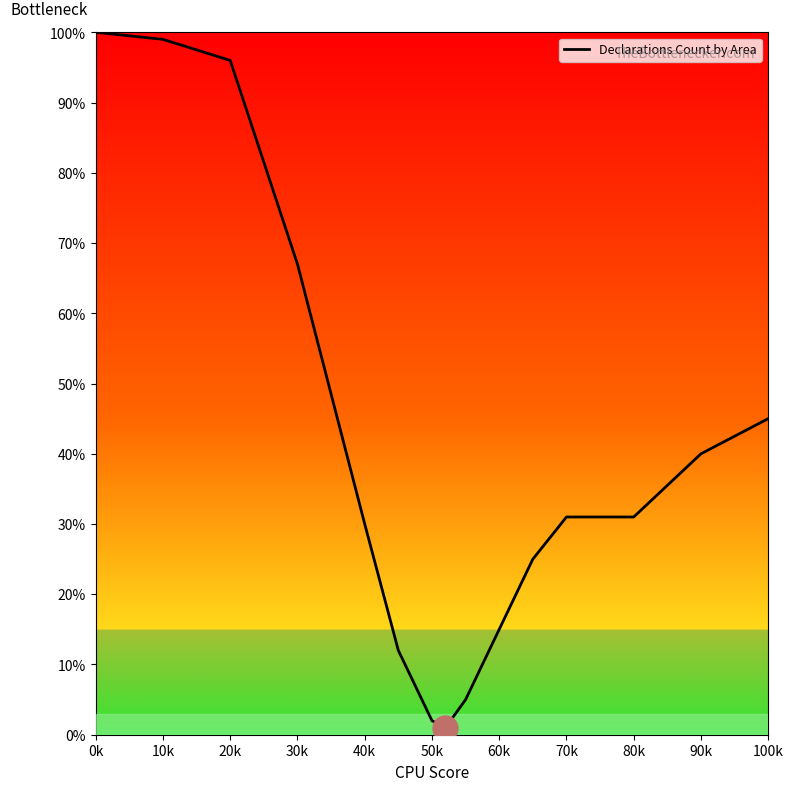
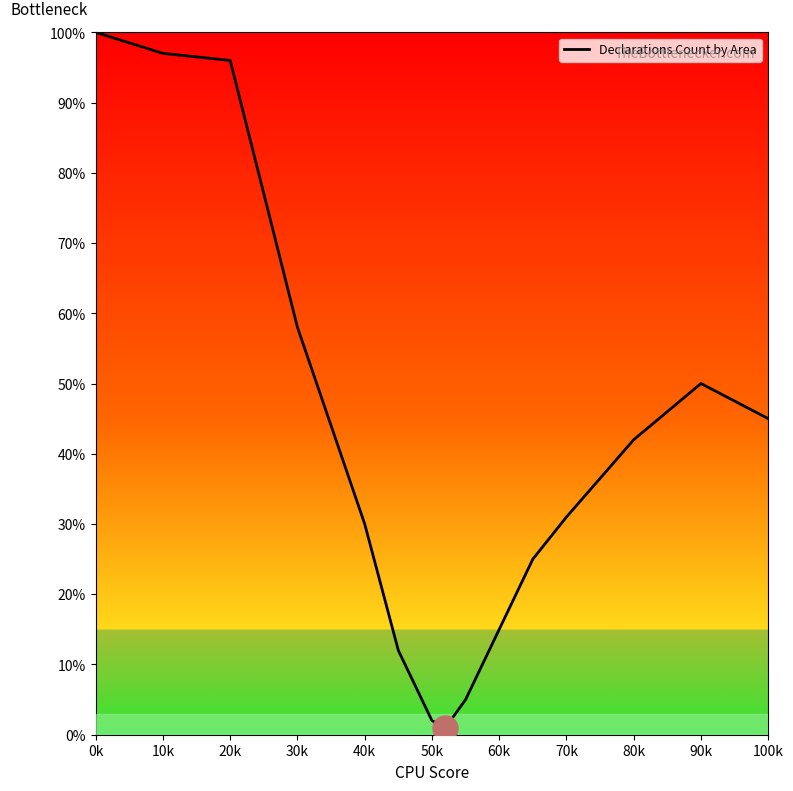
Declarations Count by Area, 10k: 99% -> 97%
Declarations Count by Area, 30k: 67% -> 58%
Declarations Count by Area, 80k: 31% -> 42%
Declarations Count by Area, 90k: 40% -> 50%
